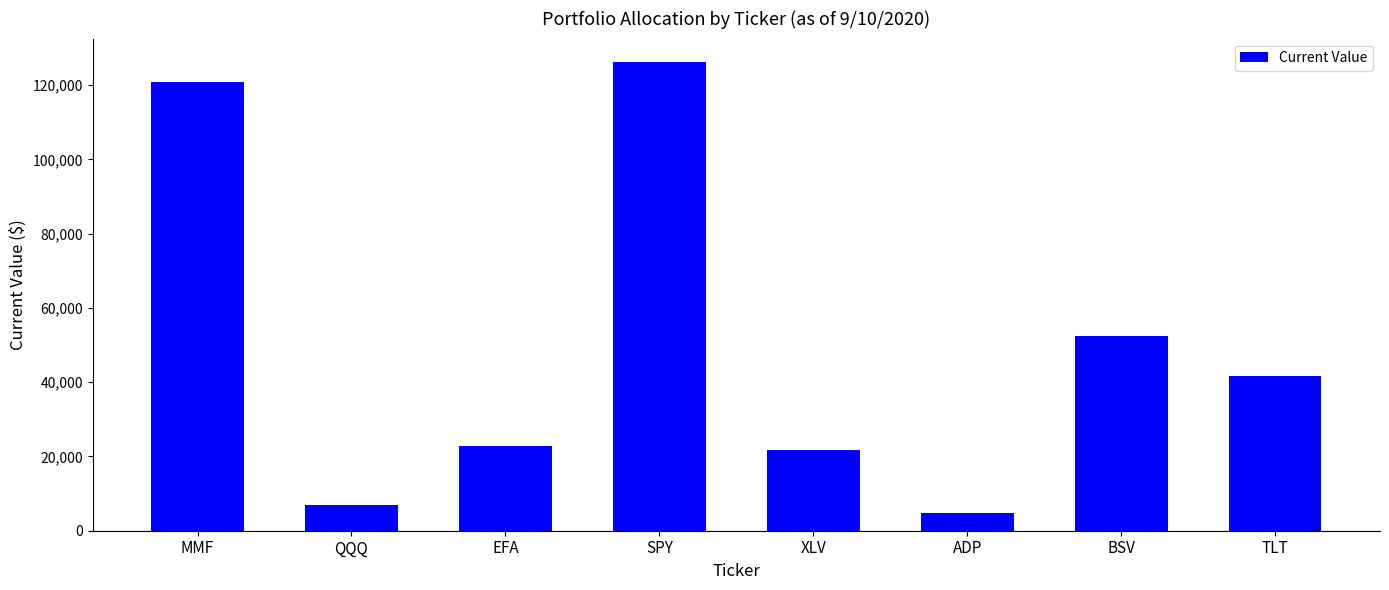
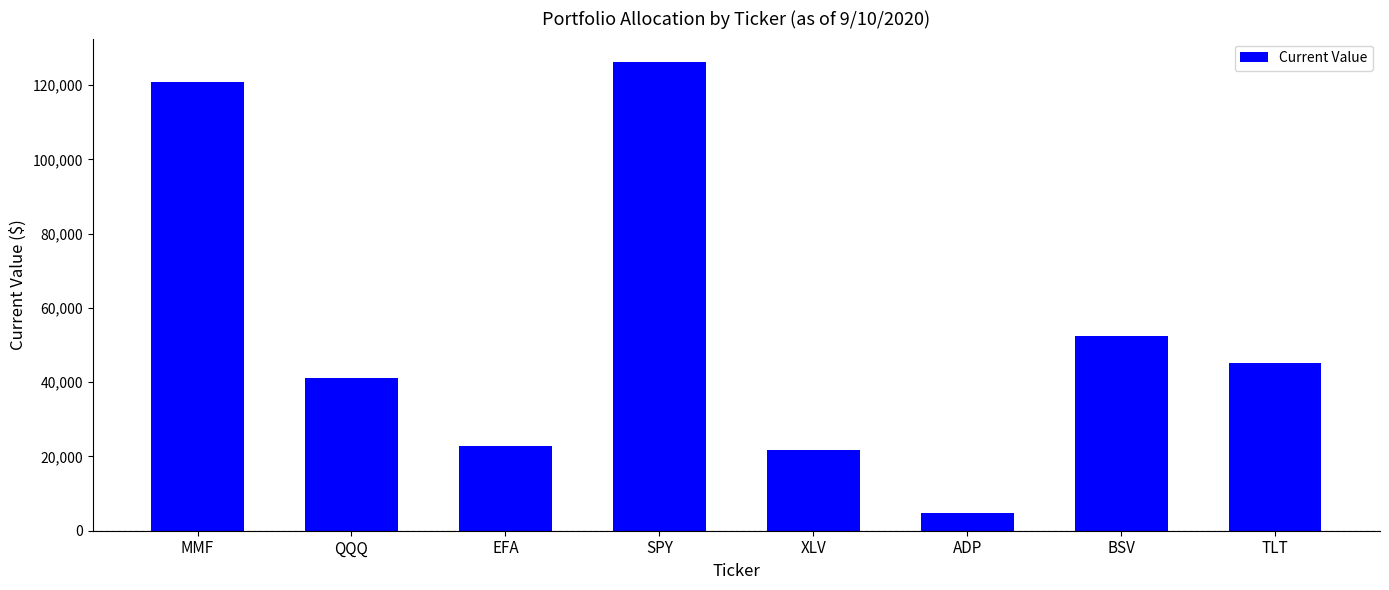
QQQ: 7,000 -> 41,000
TLT: 42,000 -> 45,000
